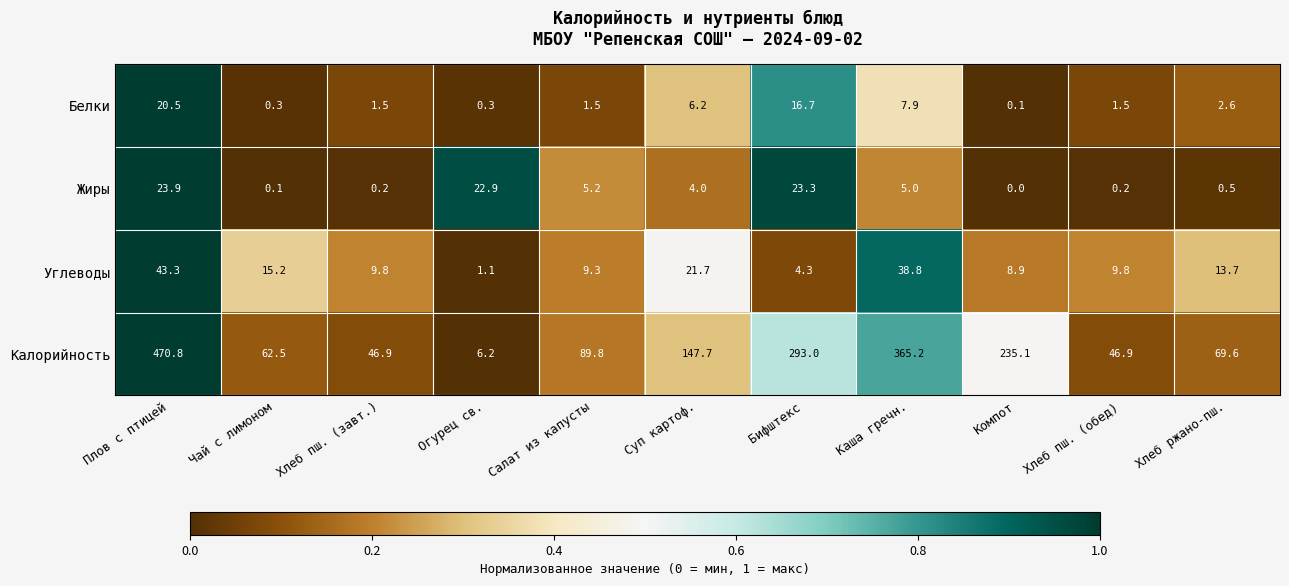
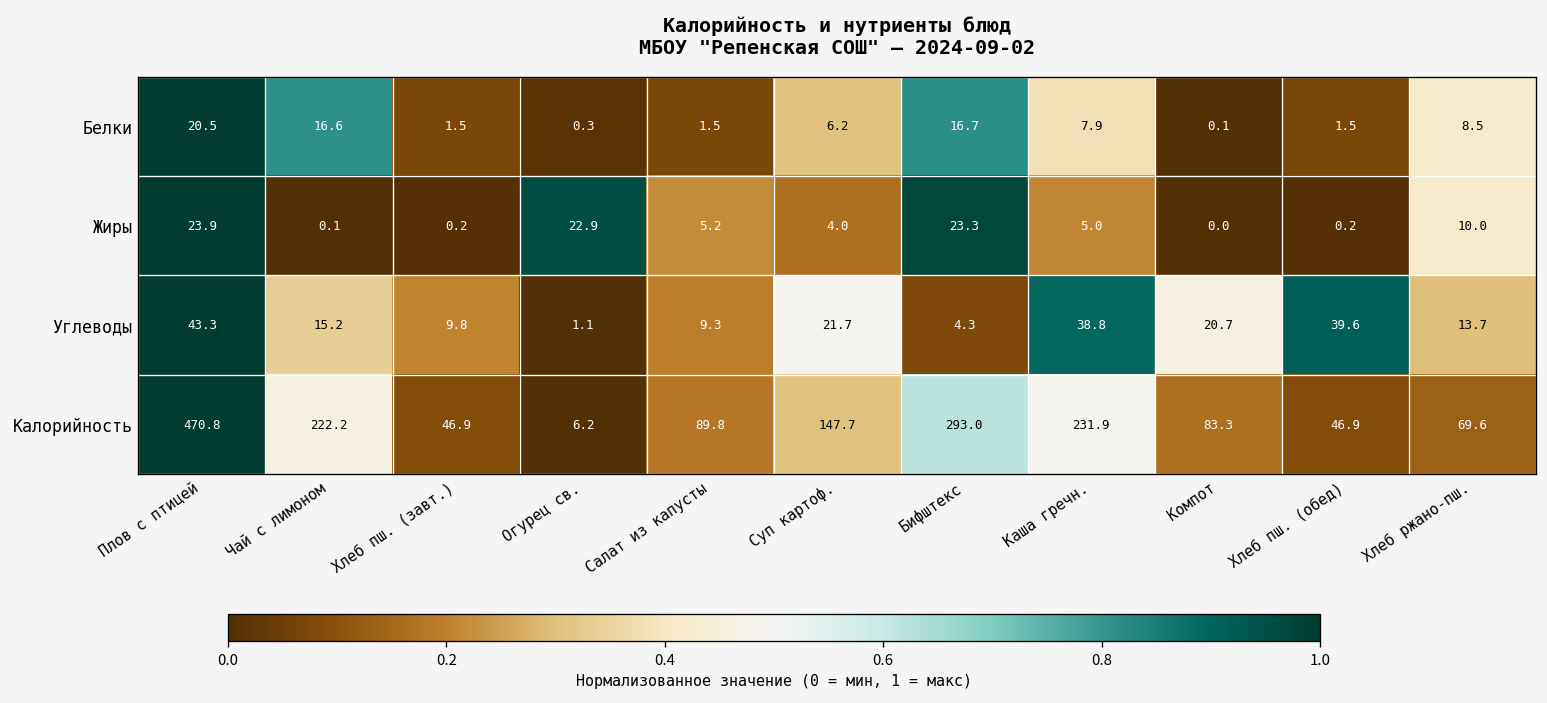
Белки, Чай с лимоном: 0.3 -> 16.6
Белки, Хлеб ржано-пш.: 2.6 -> 8.5
Жиры, Хлеб ржано-пш.: 0.5 -> 10.0
Углеводы, Компот: 8.9 -> 20.7
Углеводы, Хлеб пш. (обед): 9.8 -> 39.6
Калорийность, Чай с лимоном: 62.5 -> 222.2
Калорийность, Каша гречн.: 365.2 -> 231.9
Калорийность, Компот: 235.1 -> 83.3
